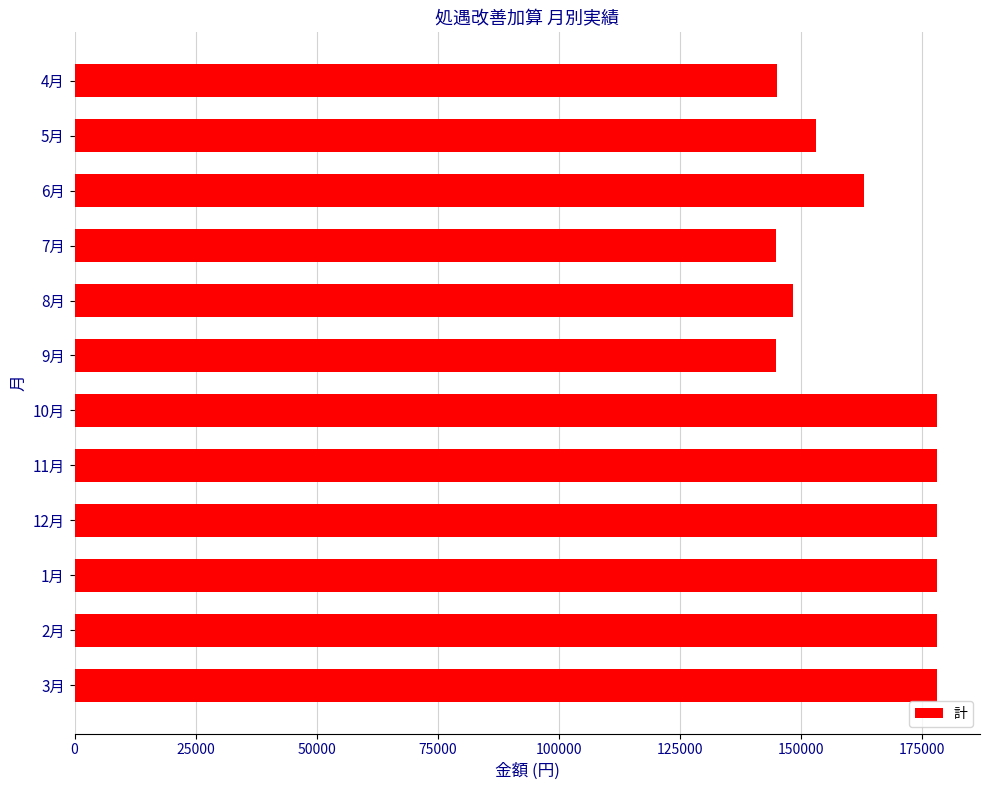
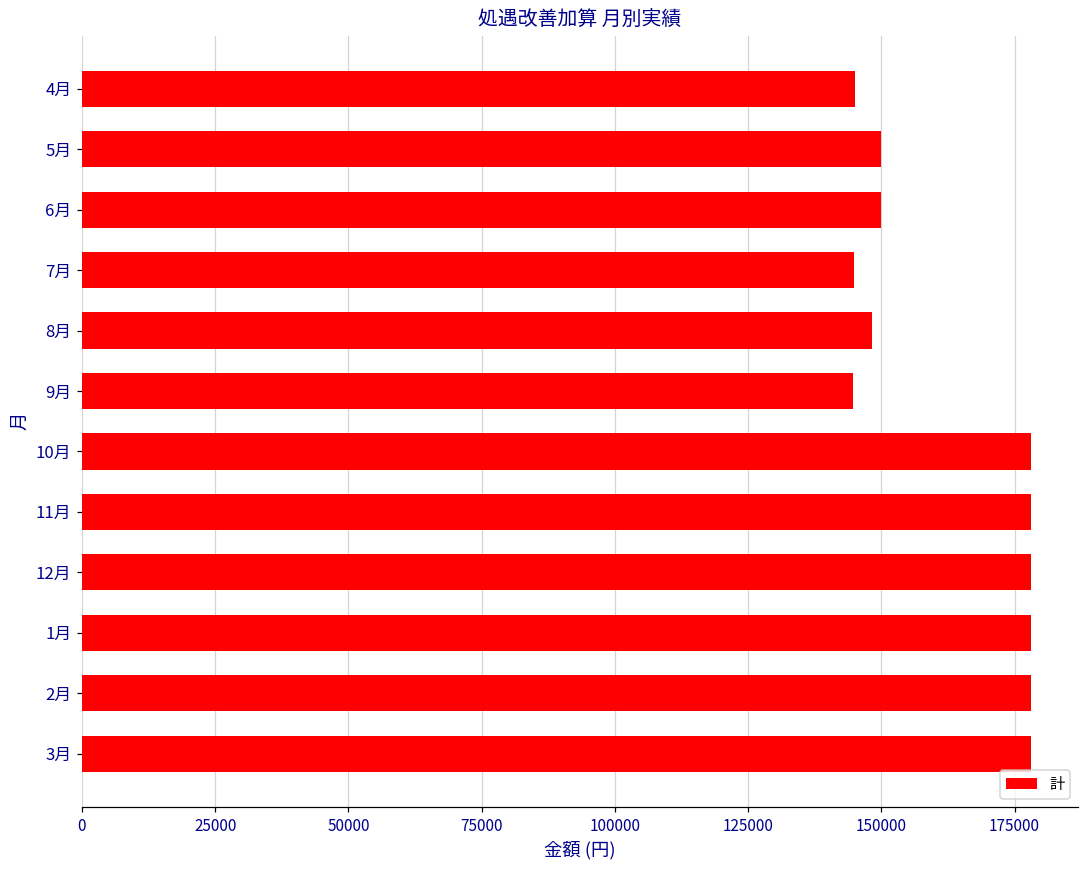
5月: 153000 -> 150000
6月: 163000 -> 150000
